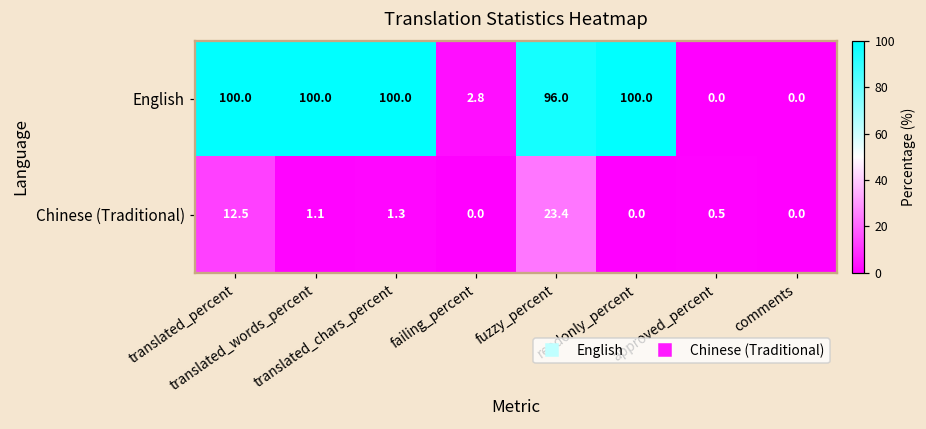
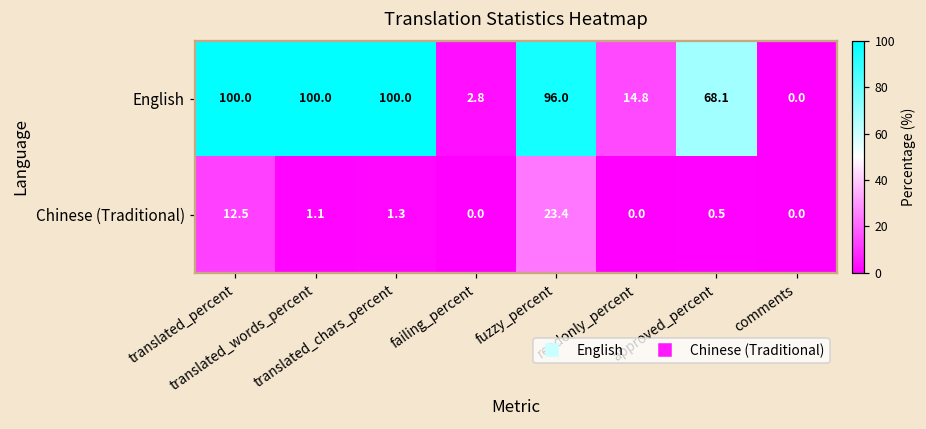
English, readonly_percent: 100.0 -> 14.8
English, approved_percent: 0.0 -> 68.1
